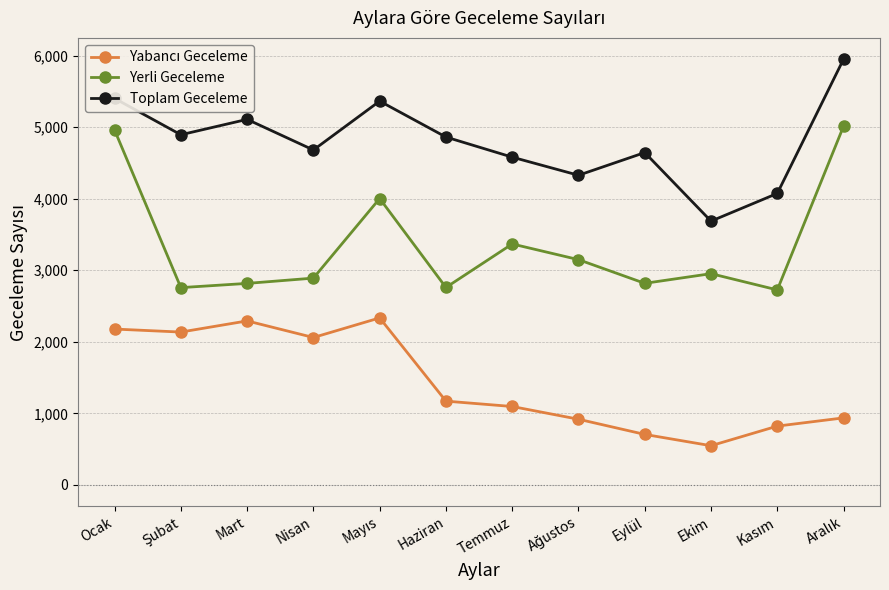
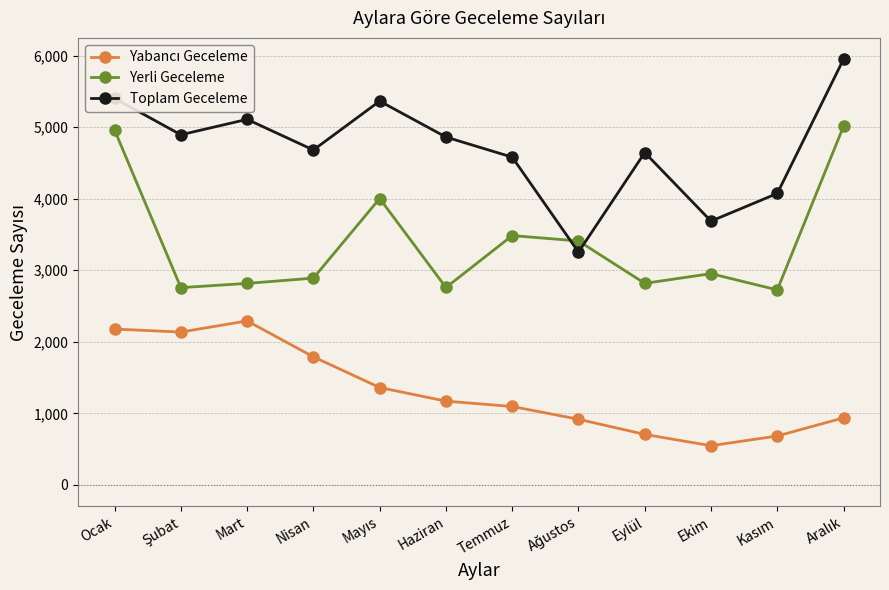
Yabancı Geceleme, Nisan: 2,100 -> 1,800
Yabancı Geceleme, Mayıs: 2,300 -> 1,400
Yerli Geceleme, Temmuz: 3,400 -> 3,500
Yerli Geceleme, Ağustos: 3,100 -> 3,400
Toplam Geceleme, Ağustos: 4,300 -> 3,300
Yabancı Geceleme, Kasım: 800 -> 700
